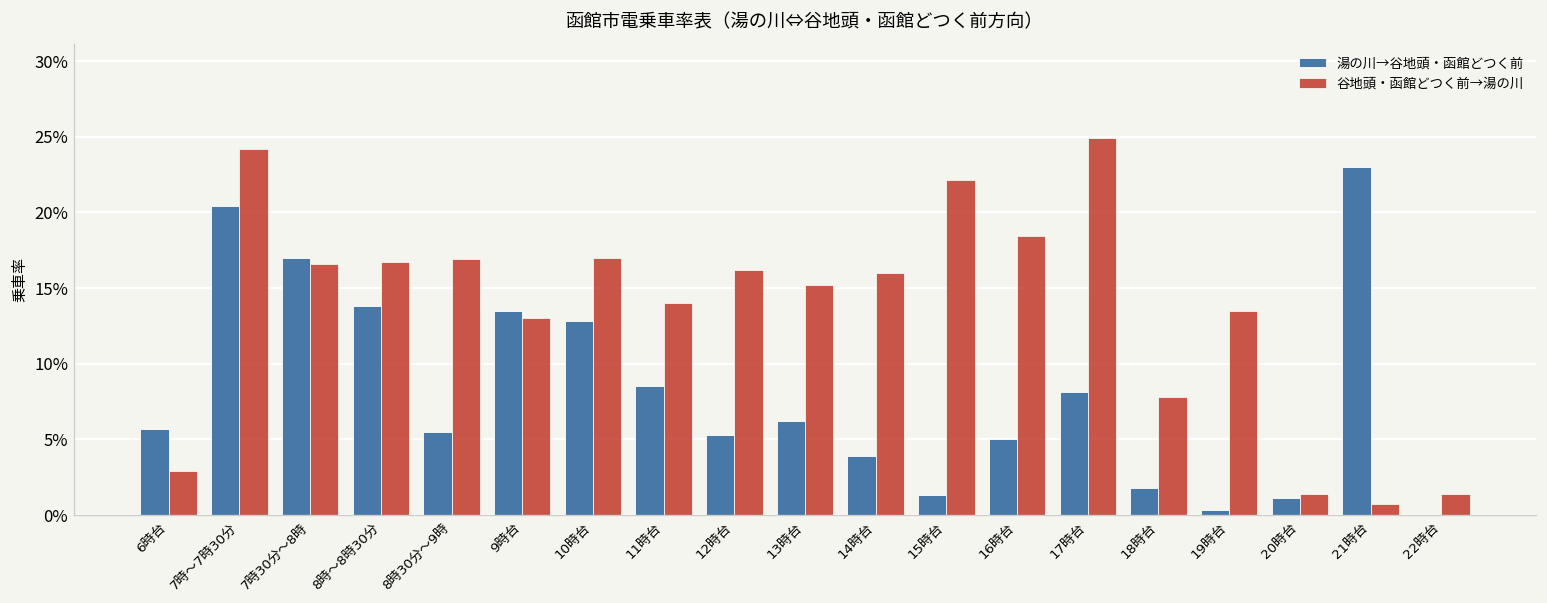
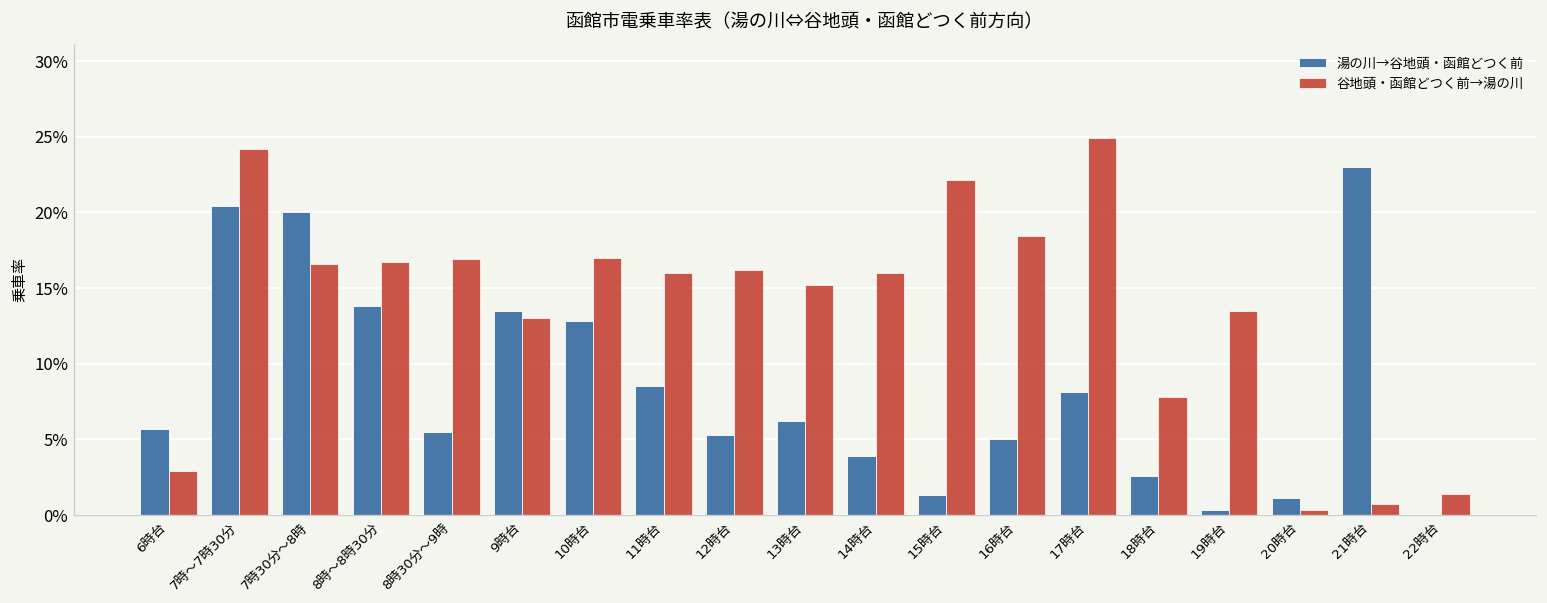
湯の川→谷地頭・函館どつく前, 7時30分～8時: 17.0% -> 20.0%
谷地頭・函館どつく前→湯の川, 11時台: 14.0% -> 16.0%
湯の川→谷地頭・函館どつく前, 18時台: 1.8% -> 2.6%
谷地頭・函館どつく前→湯の川, 20時台: 1.4% -> 0.3%
